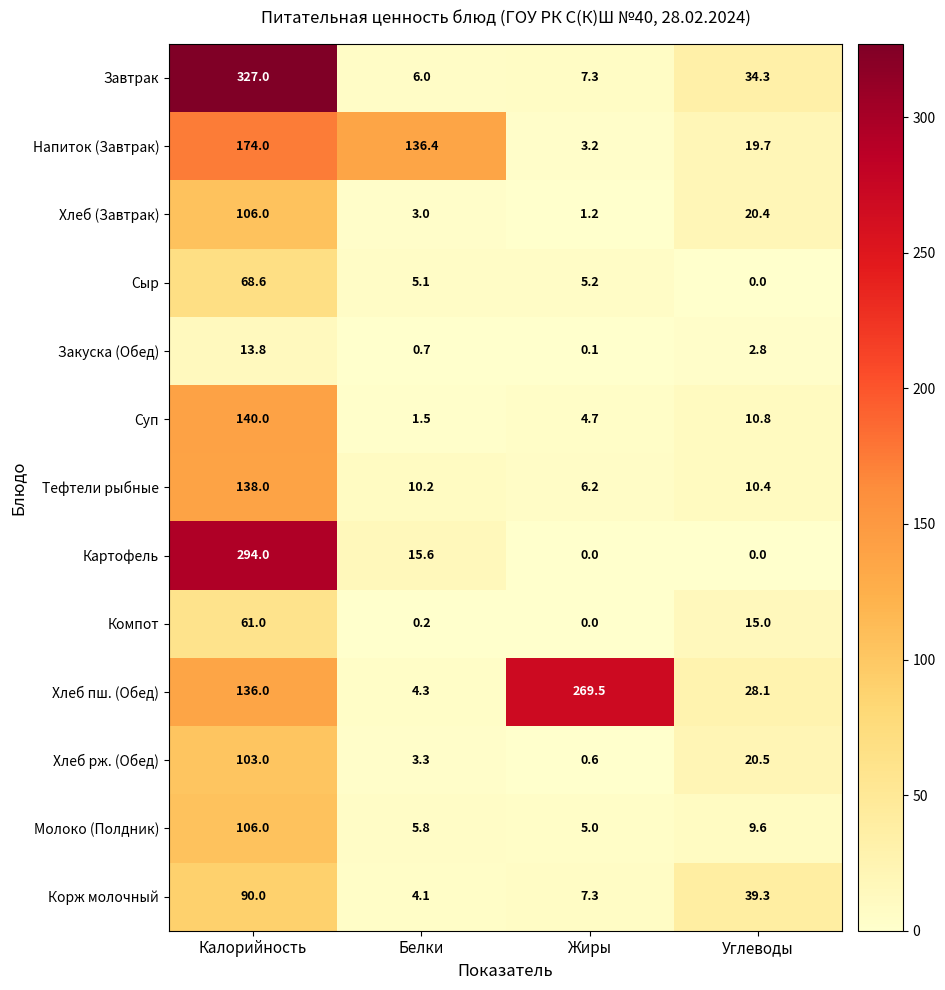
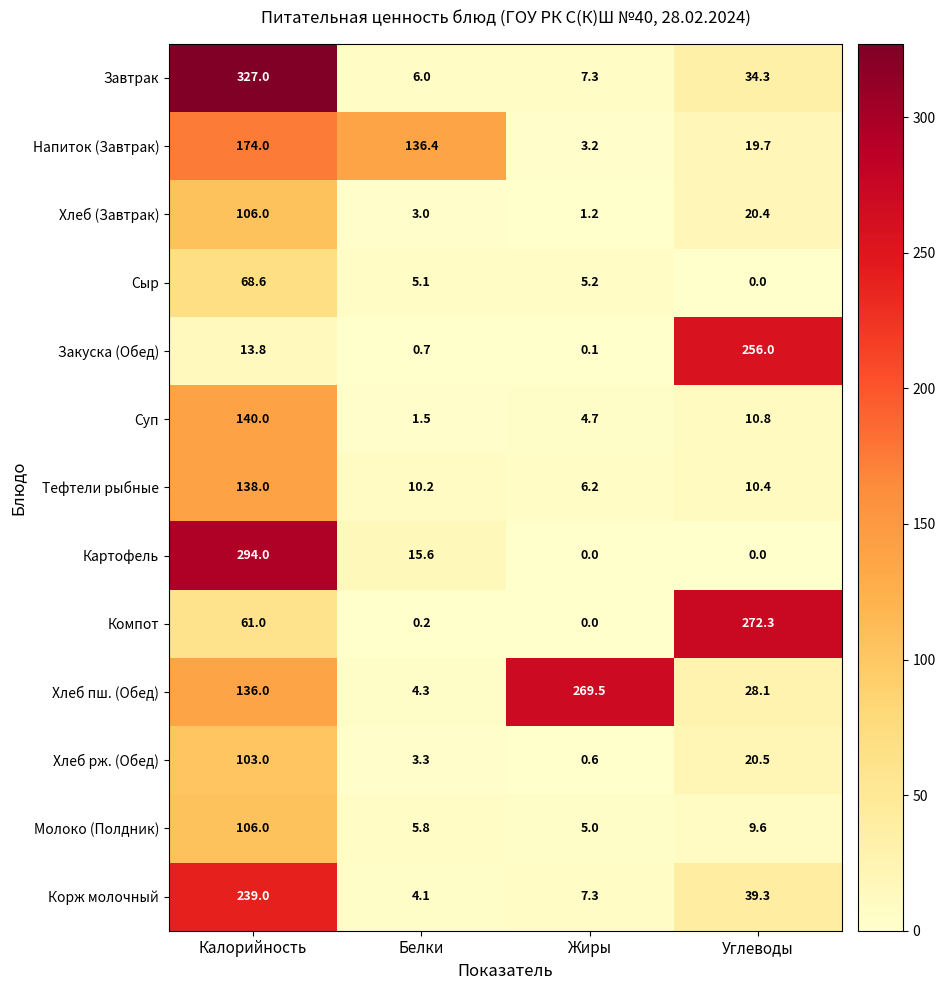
Закуска (Обед), Углеводы: 2.8 -> 256.0
Компот, Углеводы: 15.0 -> 272.3
Корж молочный, Калорийность: 90.0 -> 239.0
